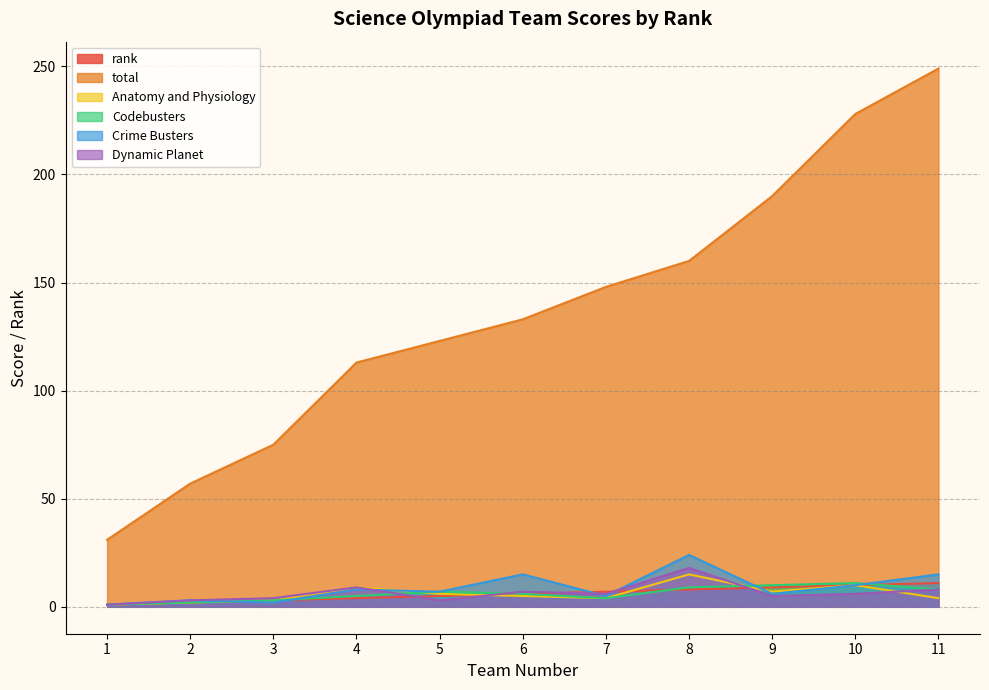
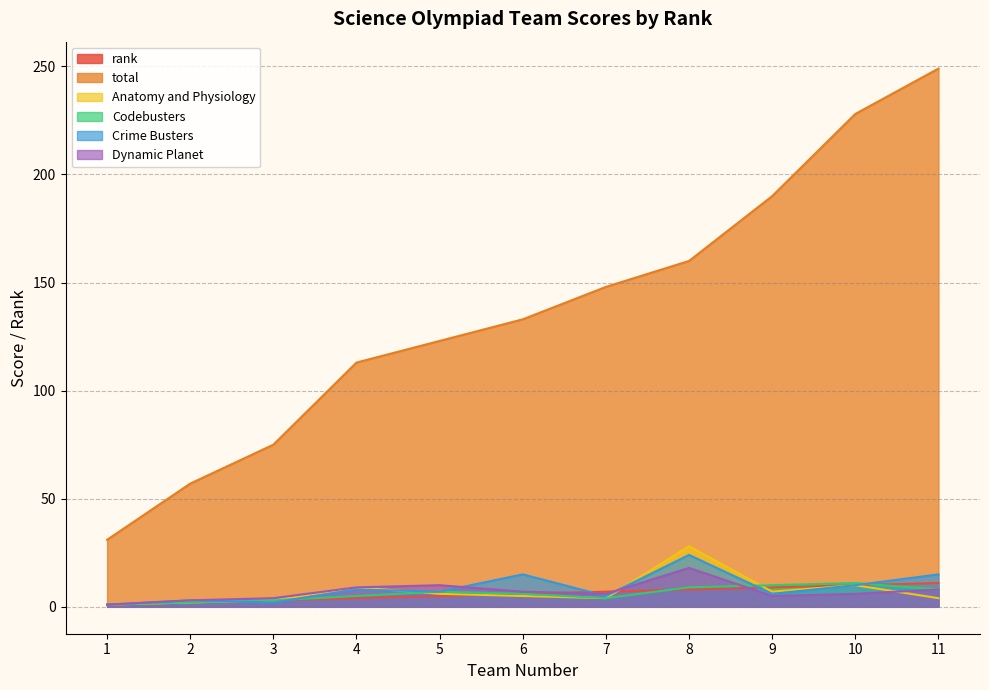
Dynamic Planet, 5: 3 -> 10
Anatomy and Physiology, 8: 15 -> 28
